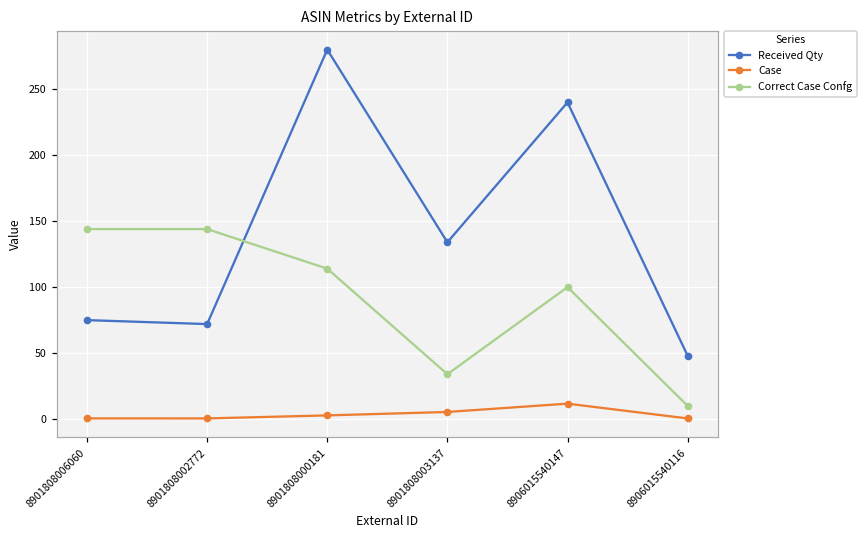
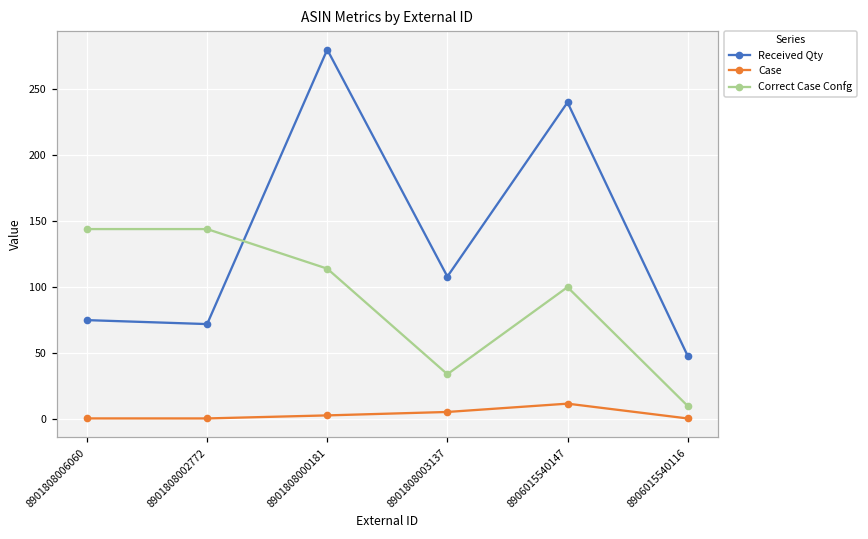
Received Qty, 8901808003137: 134 -> 108
